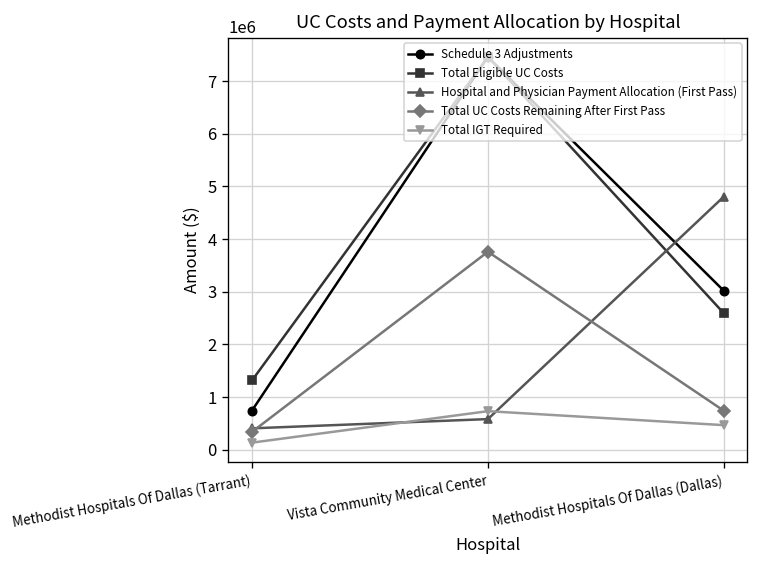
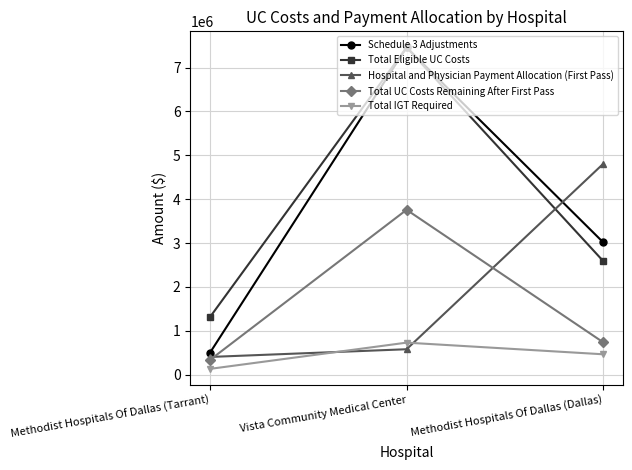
Schedule 3 Adjustments, Methodist Hospitals Of Dallas (Tarrant): 700000 -> 500000
